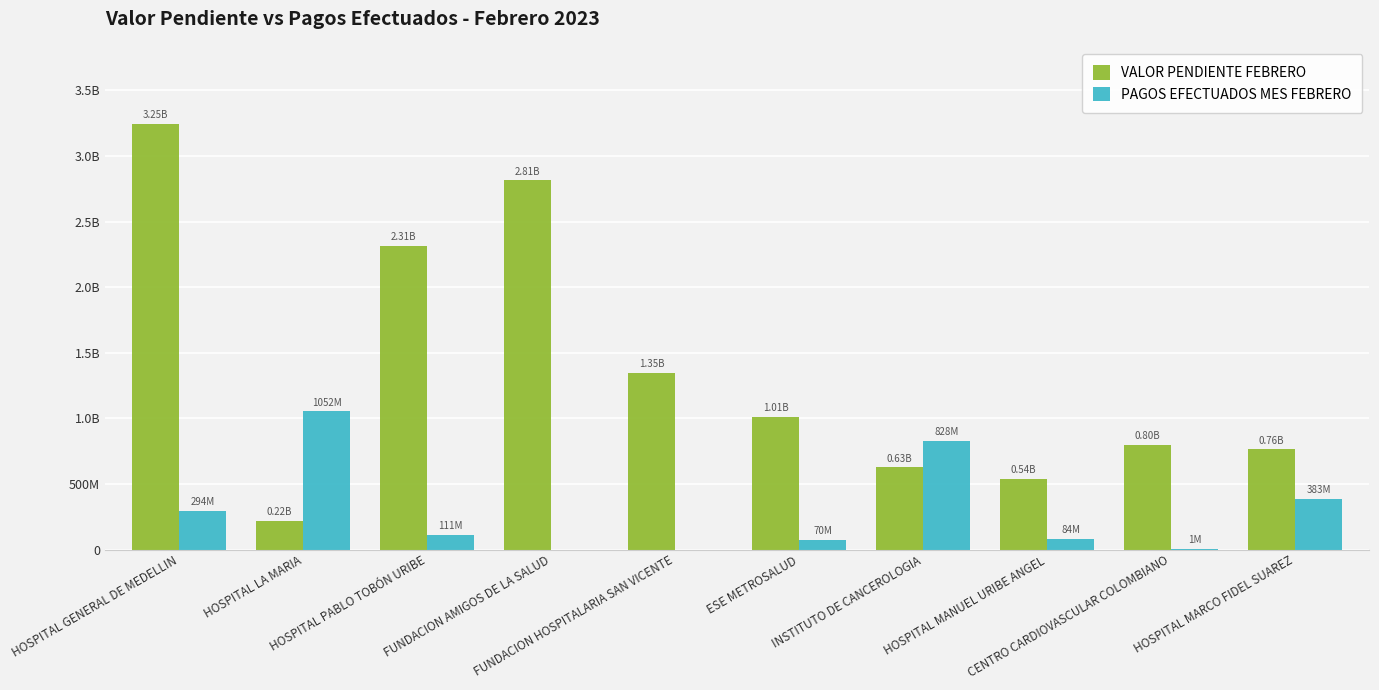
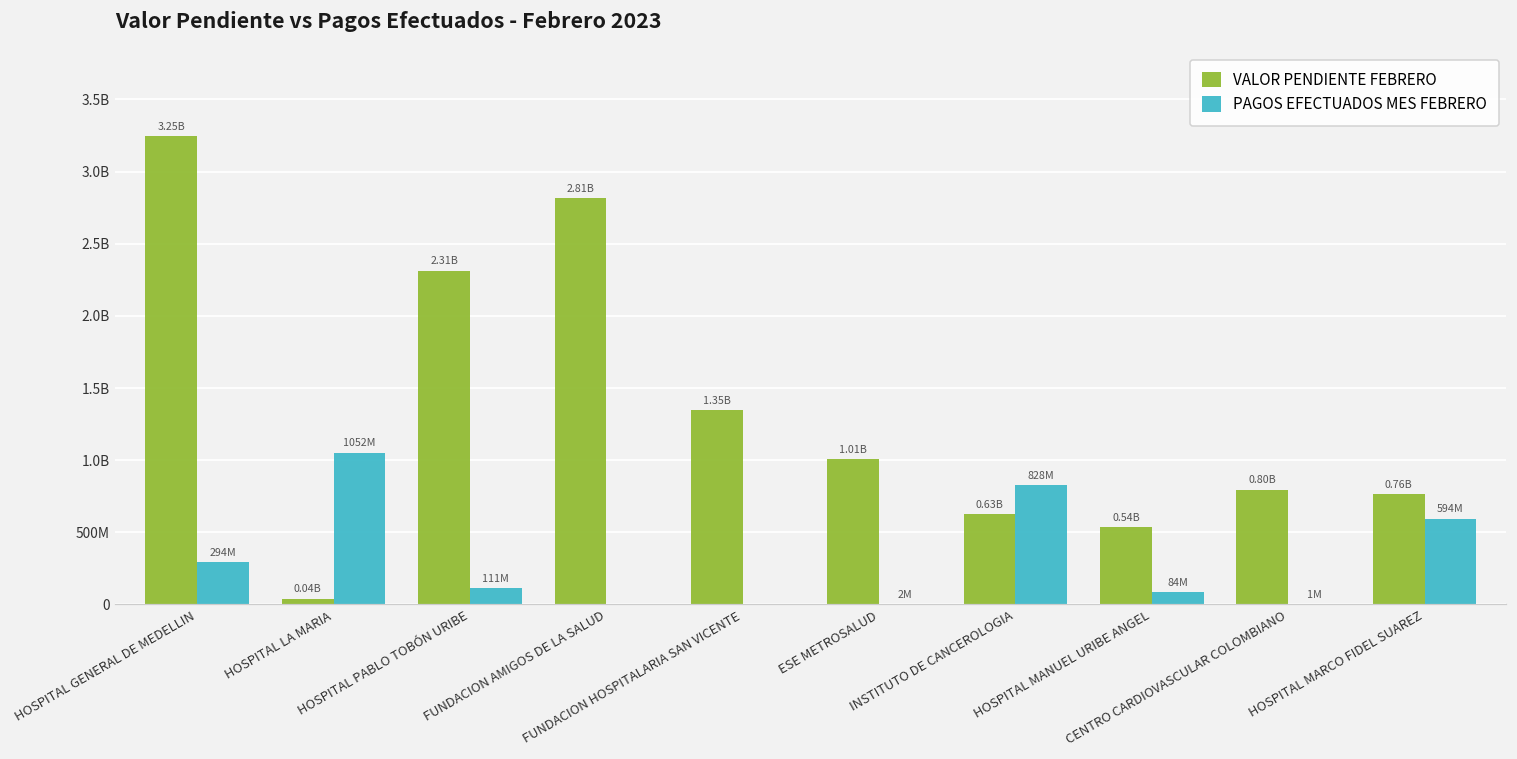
VALOR PENDIENTE FEBRERO, HOSPITAL LA MARIA: 0.22B -> 0.04B
PAGOS EFECTUADOS MES FEBRERO, ESE METROSALUD: 70M -> 2M
PAGOS EFECTUADOS MES FEBRERO, HOSPITAL MARCO FIDEL SUAREZ: 383M -> 594M
